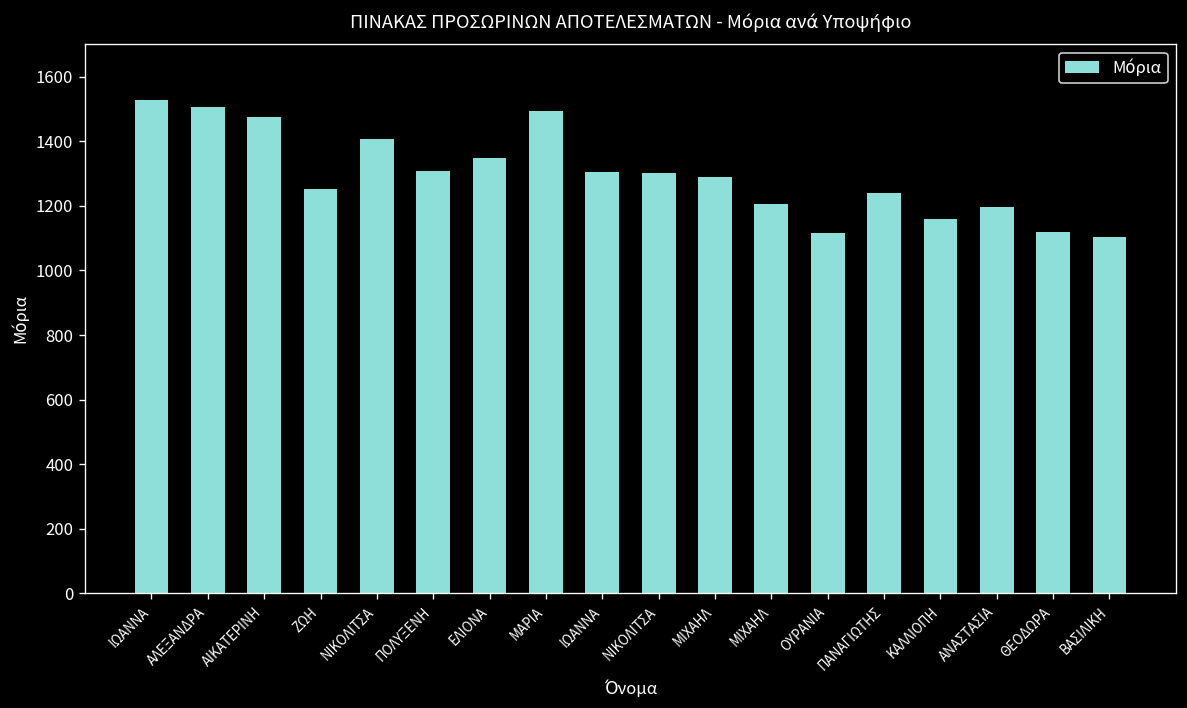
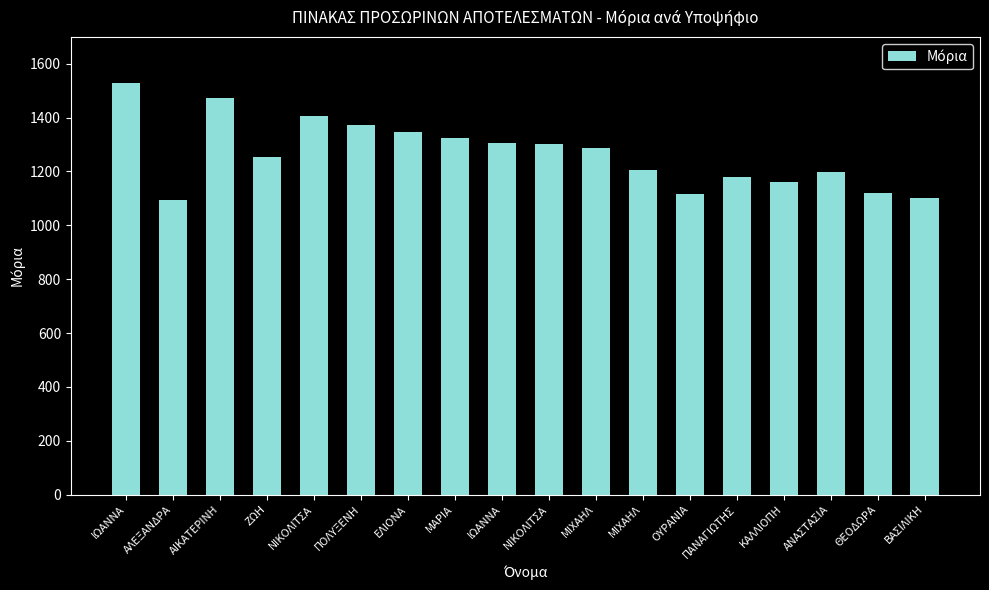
ΑΛΕΞΑΝΔΡΑ: 1510 -> 1100
ΠΟΛΥΞΕΝΗ: 1310 -> 1370
ΜΑΡΙΑ: 1490 -> 1330
ΠΑΝΑΓΙΩΤΗΣ: 1240 -> 1180
